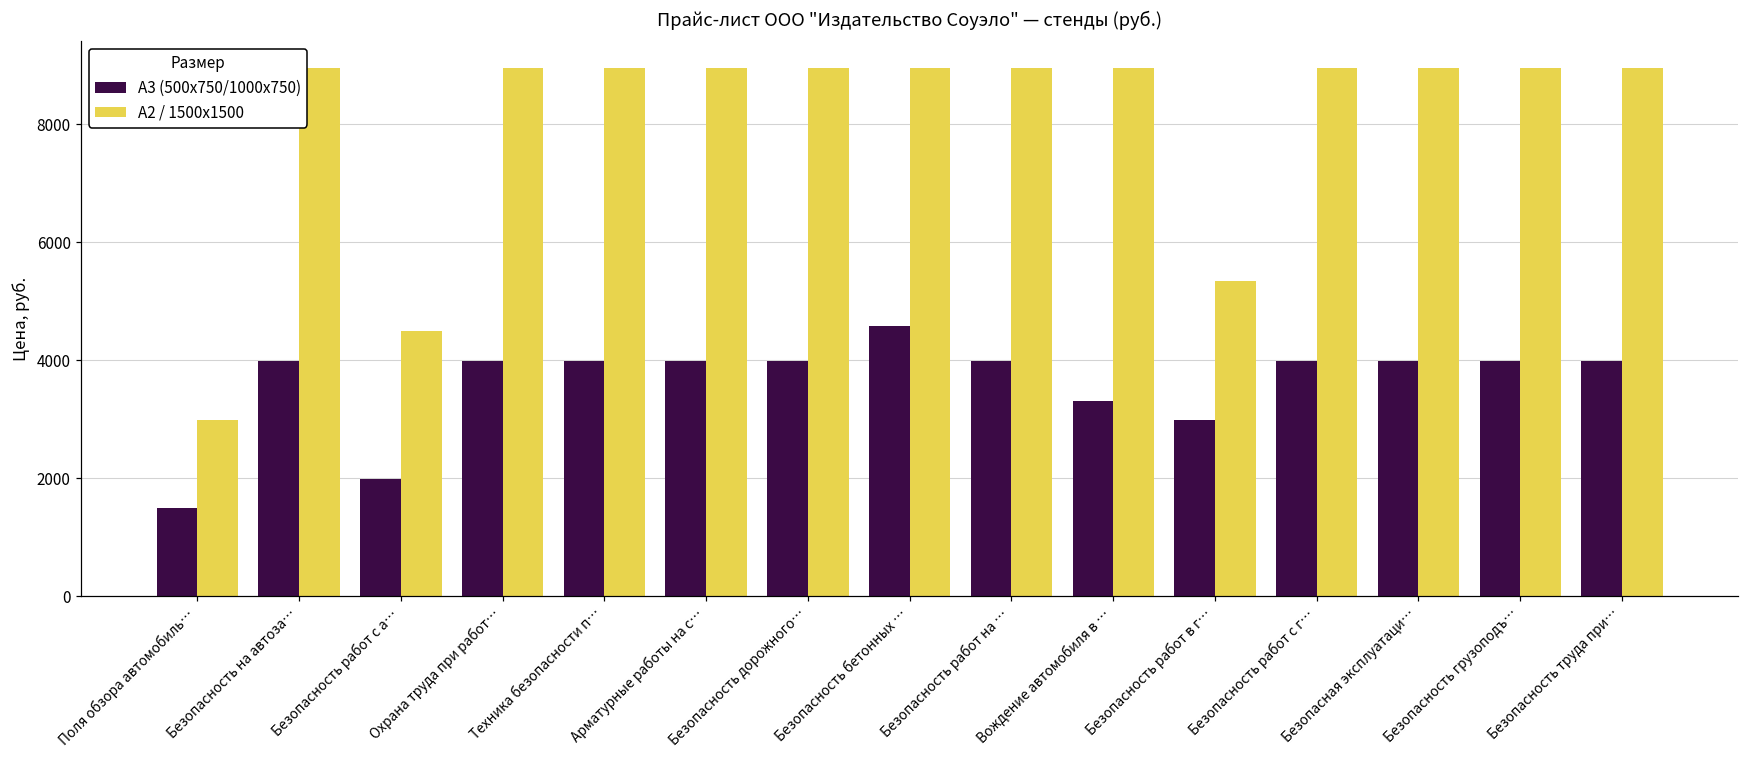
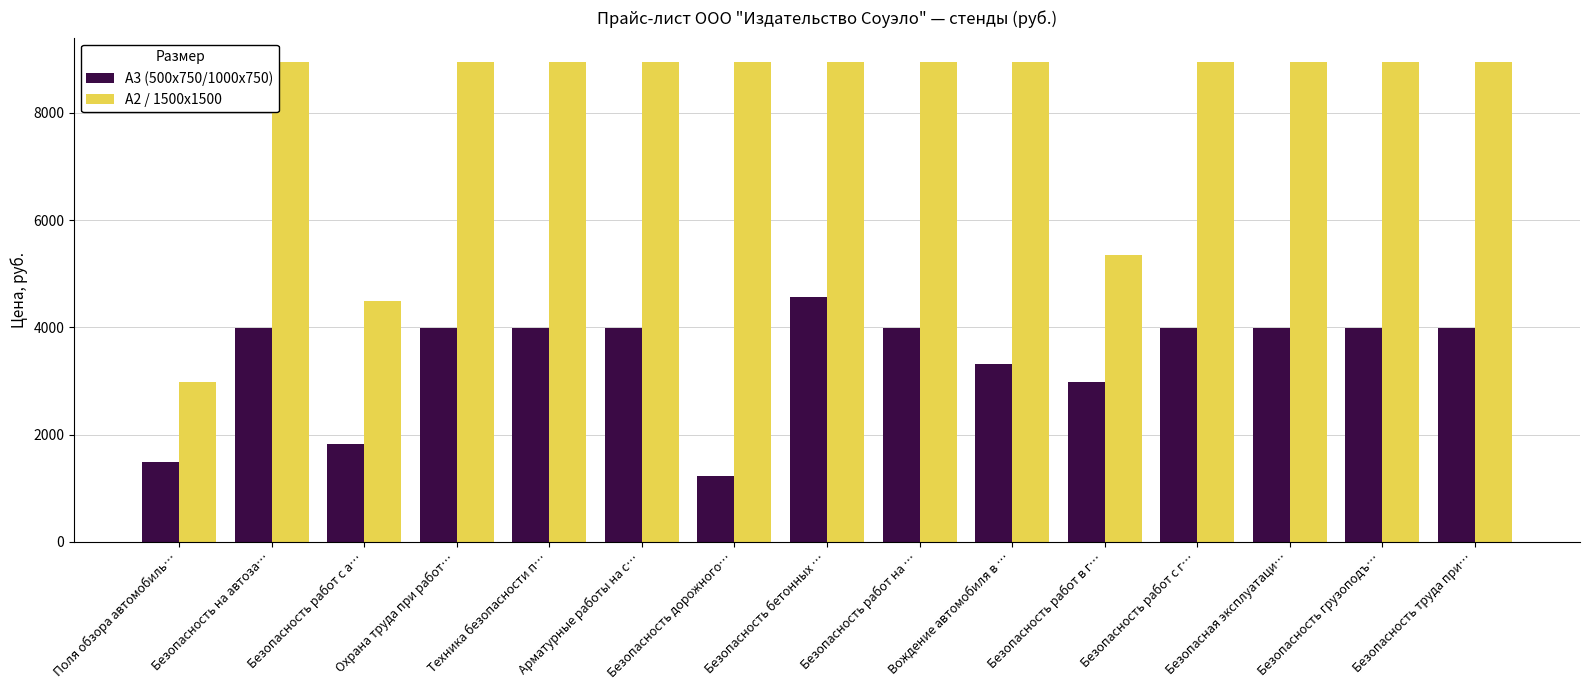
А3 (500x750/1000x750), Безопасность работ с а…: 2000 -> 1800
А3 (500x750/1000x750), Безопасность дорожного…: 4000 -> 1200
